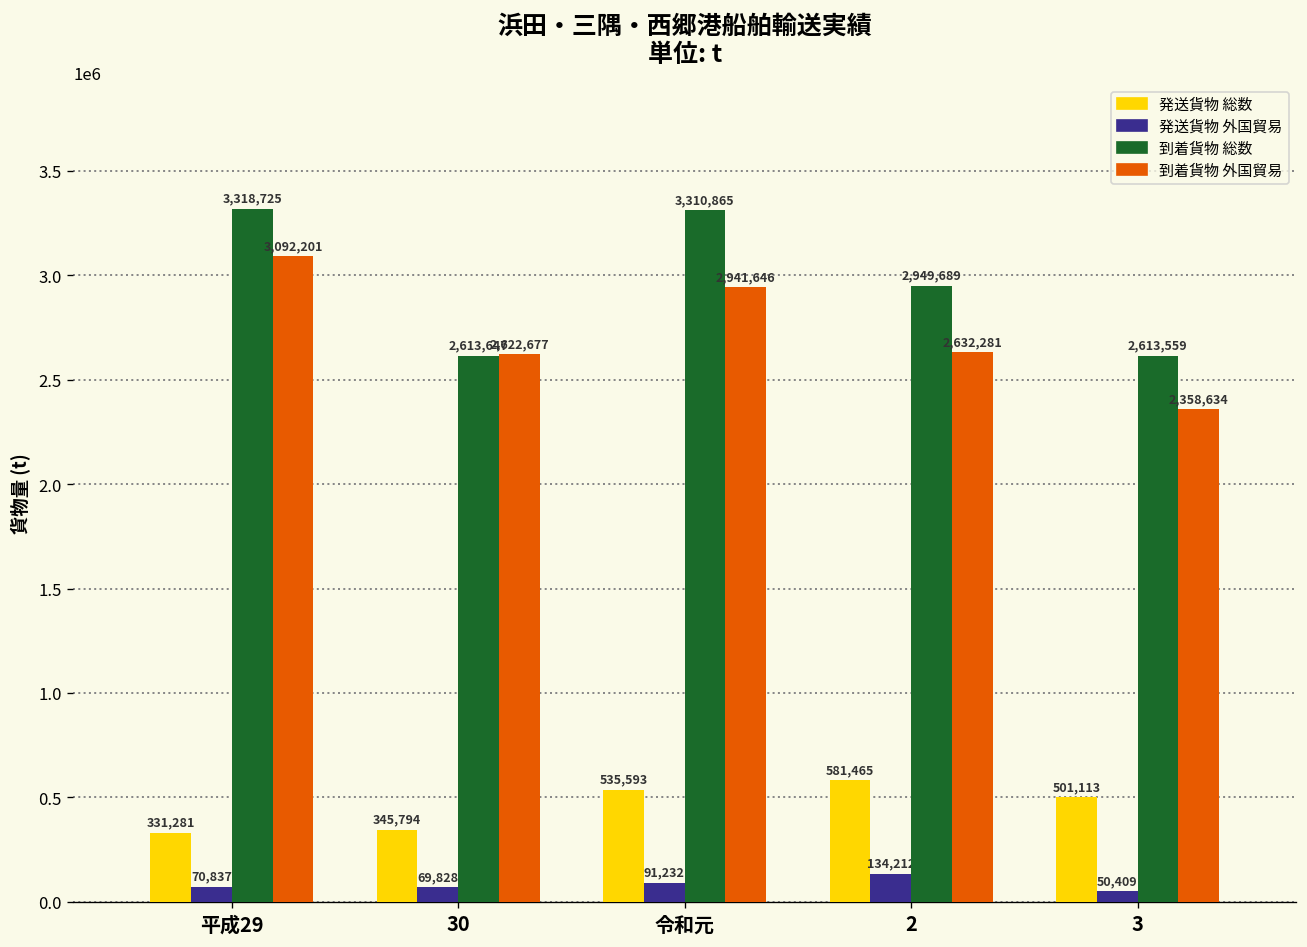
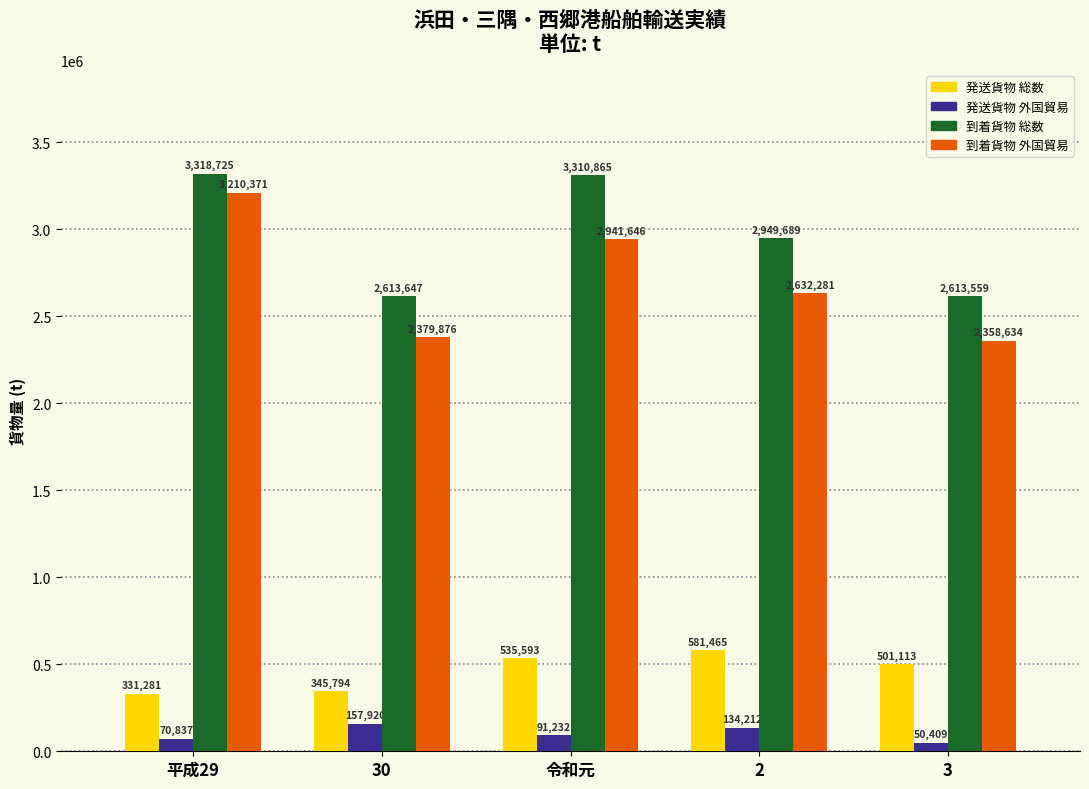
到着貨物 外国貿易, 平成29: 3,092,201 -> 3,210,371
発送貨物 外国貿易, 30: 69,828 -> 157,920
到着貨物 外国貿易, 30: 2,622,677 -> 2,379,876
